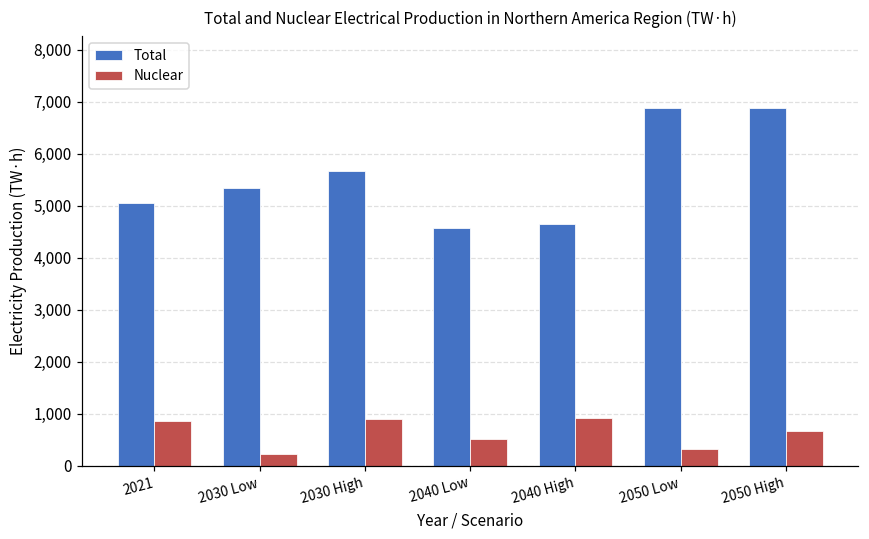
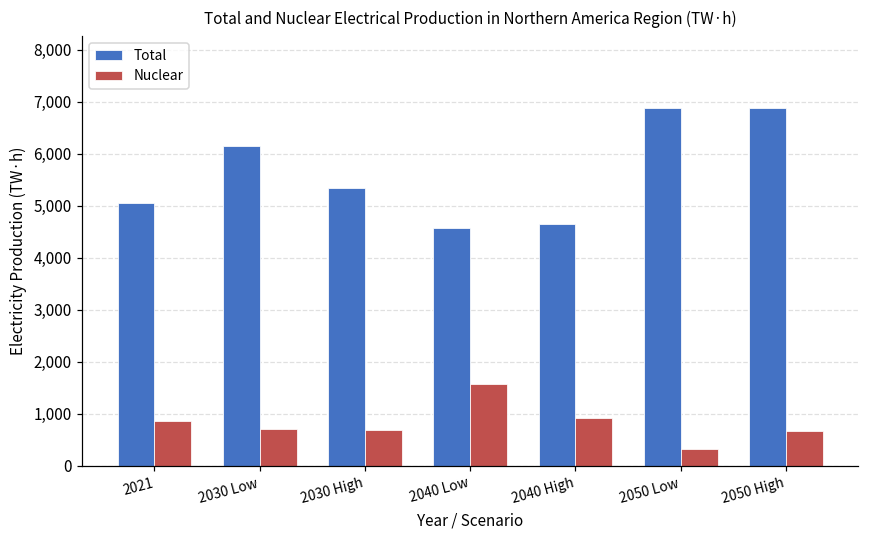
Total, 2030 Low: 5,300 -> 6,200
Nuclear, 2030 Low: 200 -> 700
Total, 2030 High: 5,700 -> 5,300
Nuclear, 2030 High: 900 -> 700
Nuclear, 2040 Low: 500 -> 1,600
